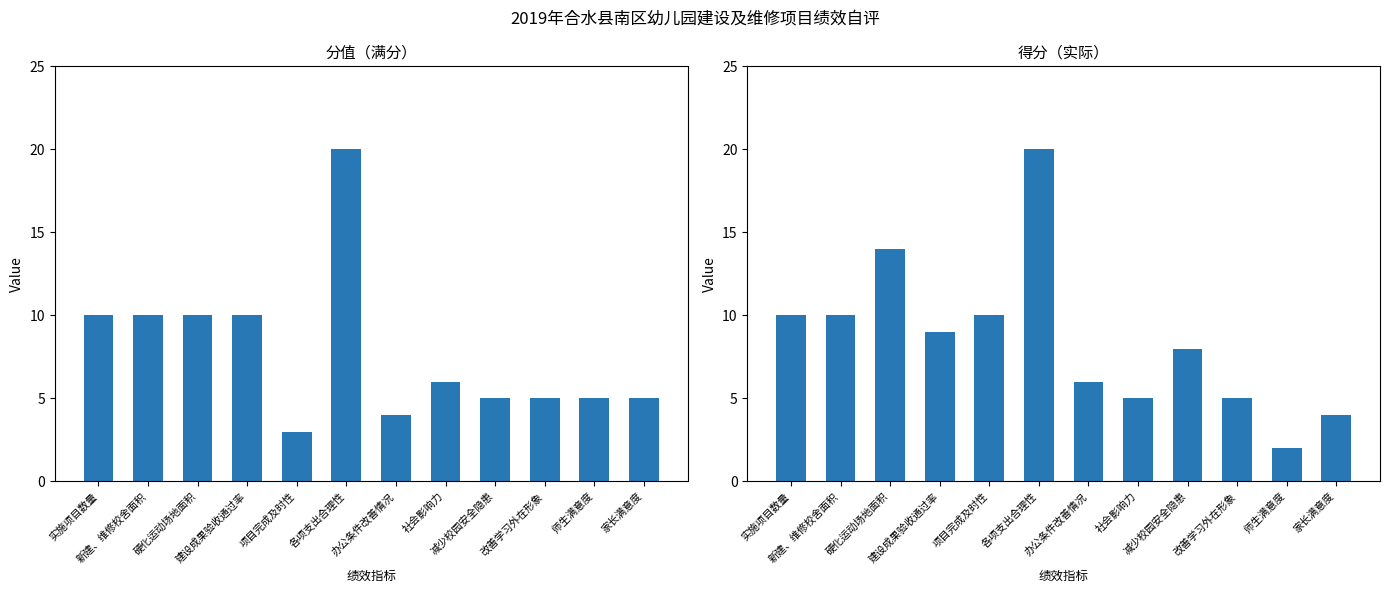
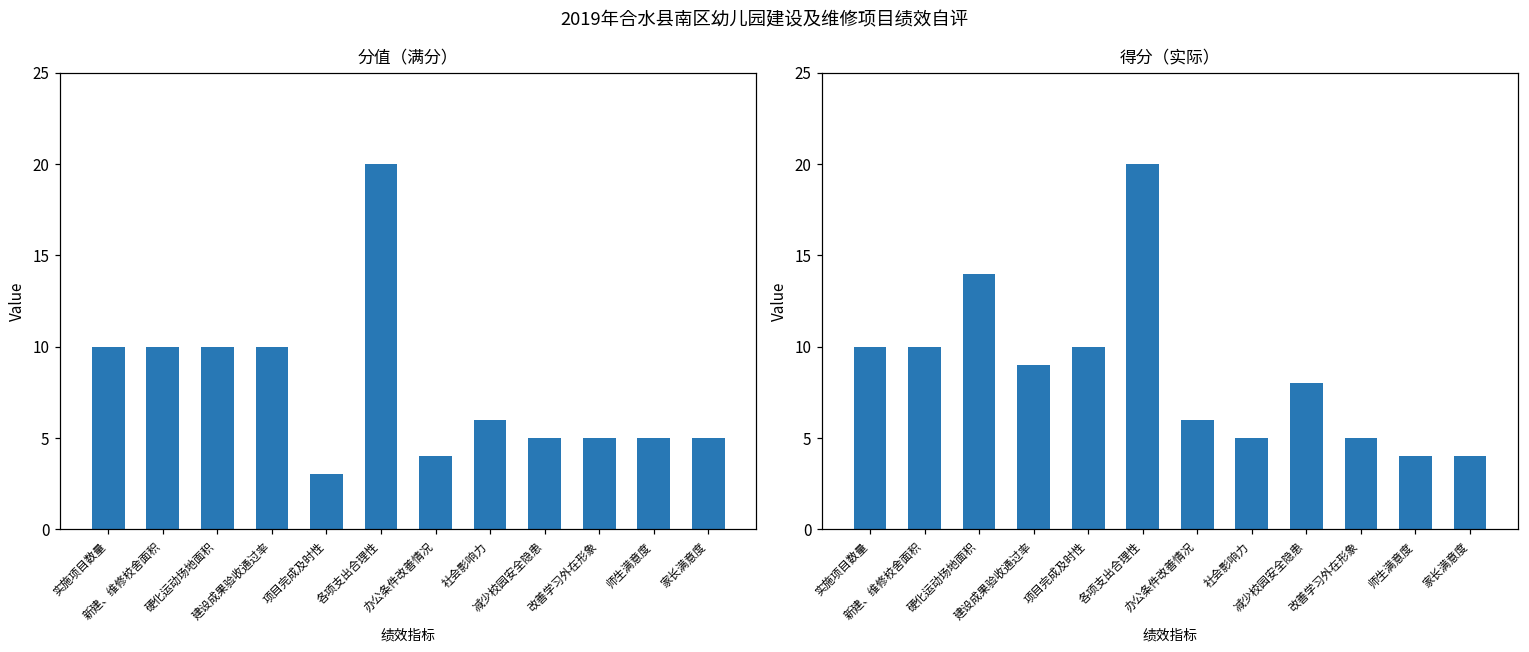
得分（实际）, 师生满意度: 2 -> 4
